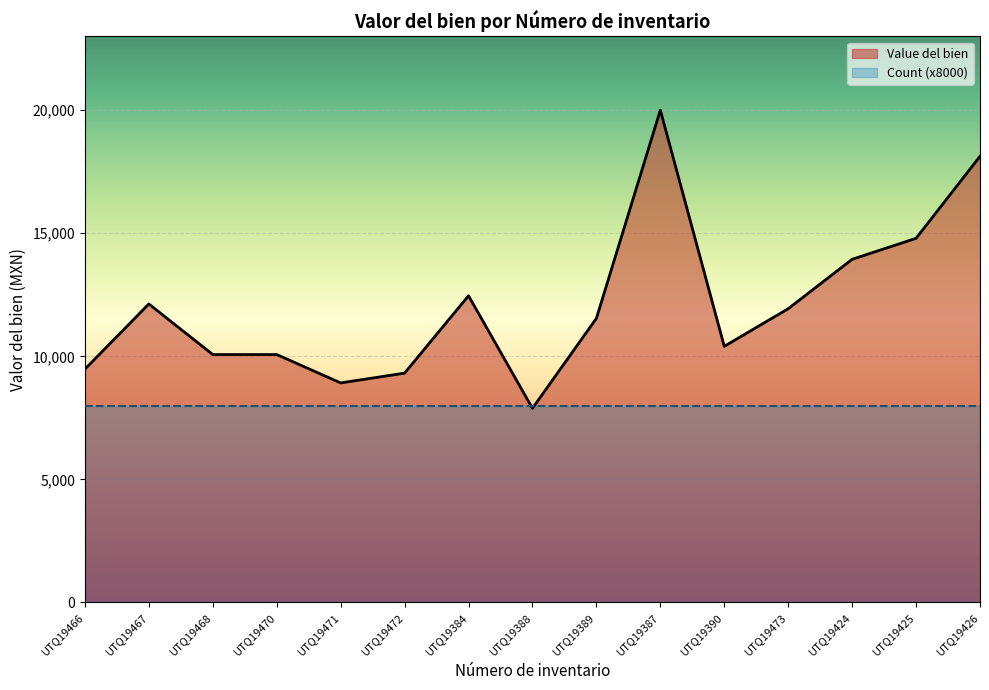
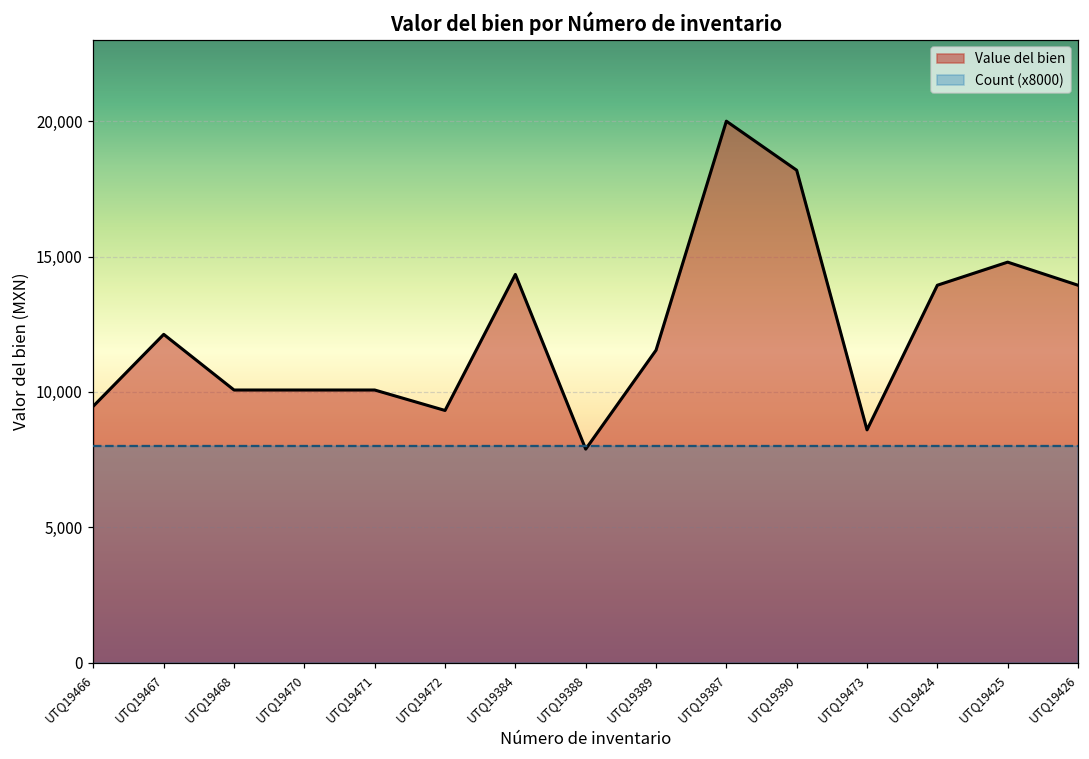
Value del bien, UTQ19471: 8,900 -> 10,100
Value del bien, UTQ19384: 12,500 -> 14,300
Value del bien, UTQ19390: 10,400 -> 18,200
Value del bien, UTQ19473: 11,900 -> 8,600
Value del bien, UTQ19426: 18,100 -> 13,900
